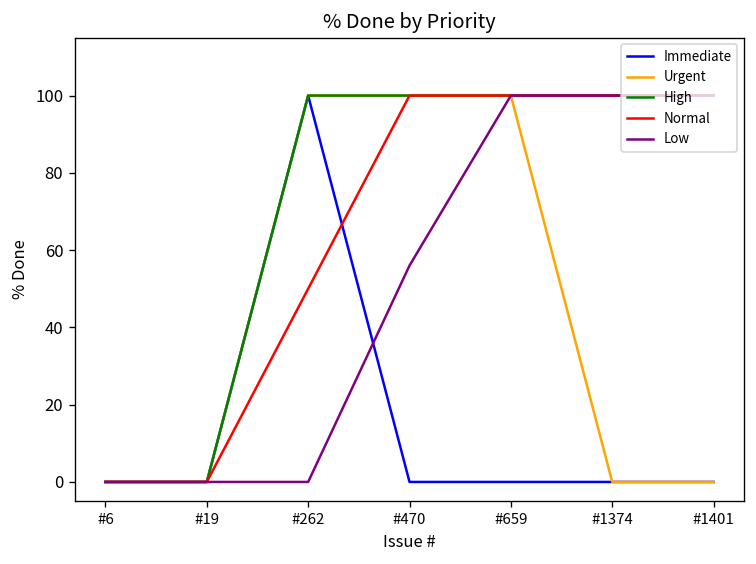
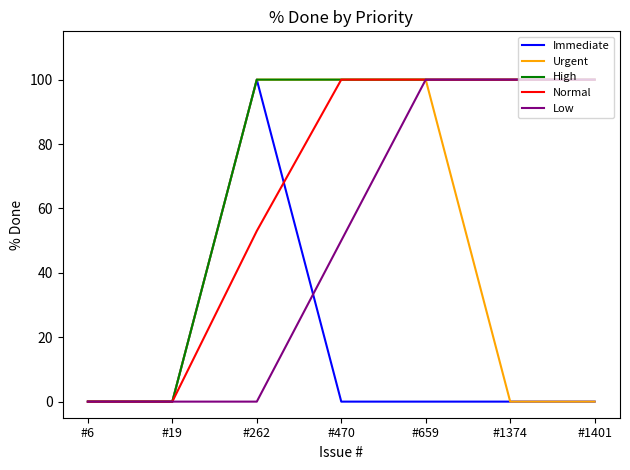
Normal, #262: 50 -> 53
Low, #470: 56 -> 50
